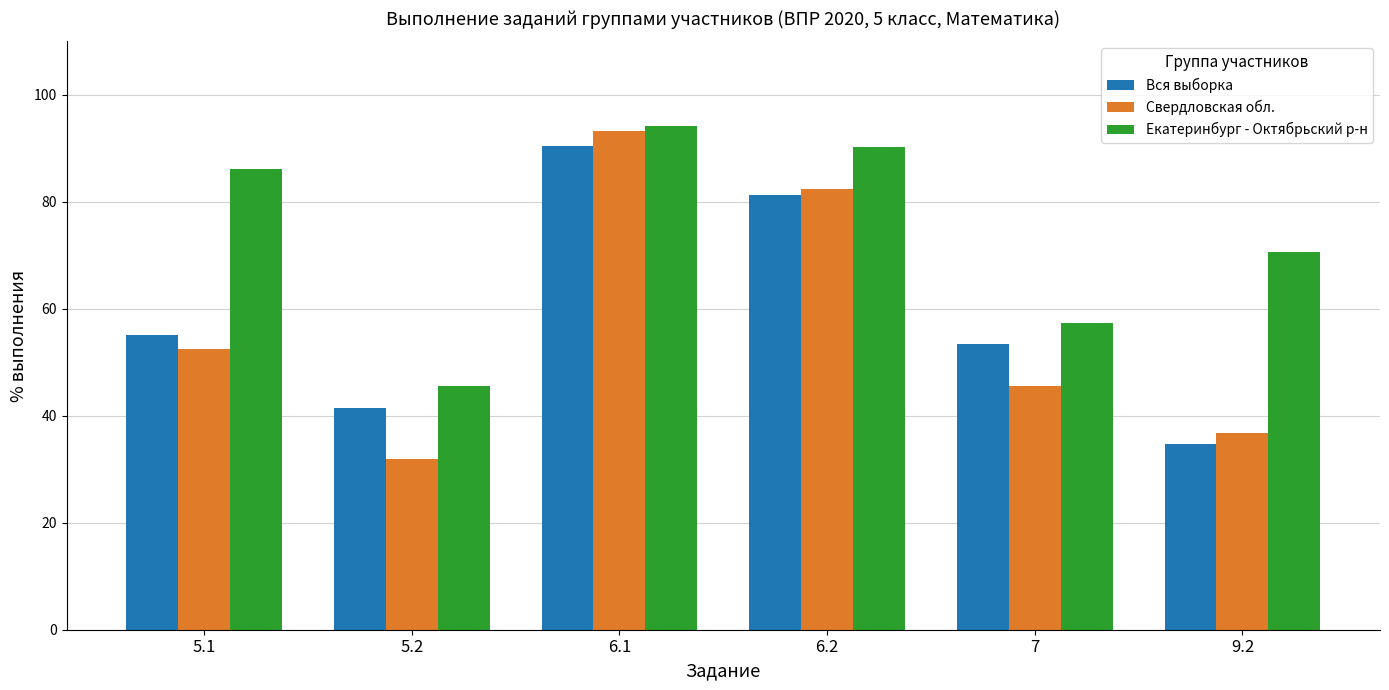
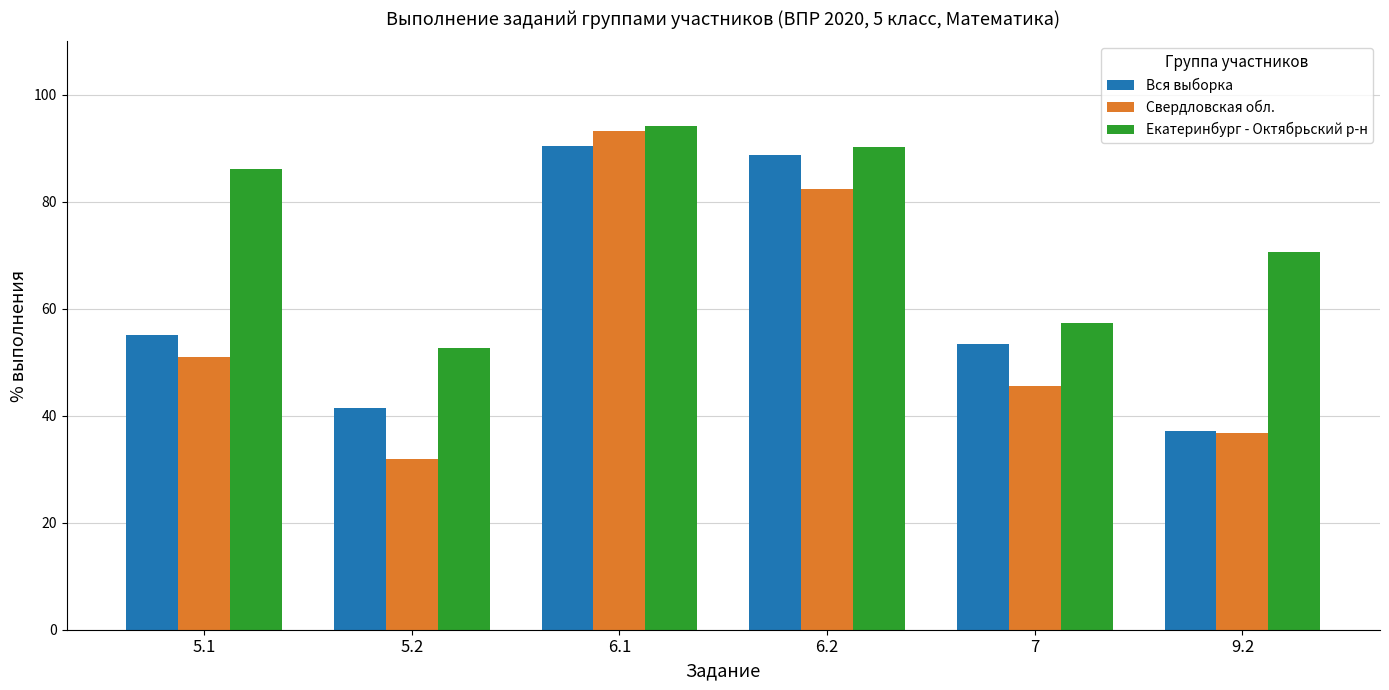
Свердловская обл., 5.1: 53 -> 51
Екатеринбург - Октябрьский р-н, 5.2: 46 -> 53
Вся выборка, 6.2: 81 -> 89
Вся выборка, 9.2: 35 -> 37
